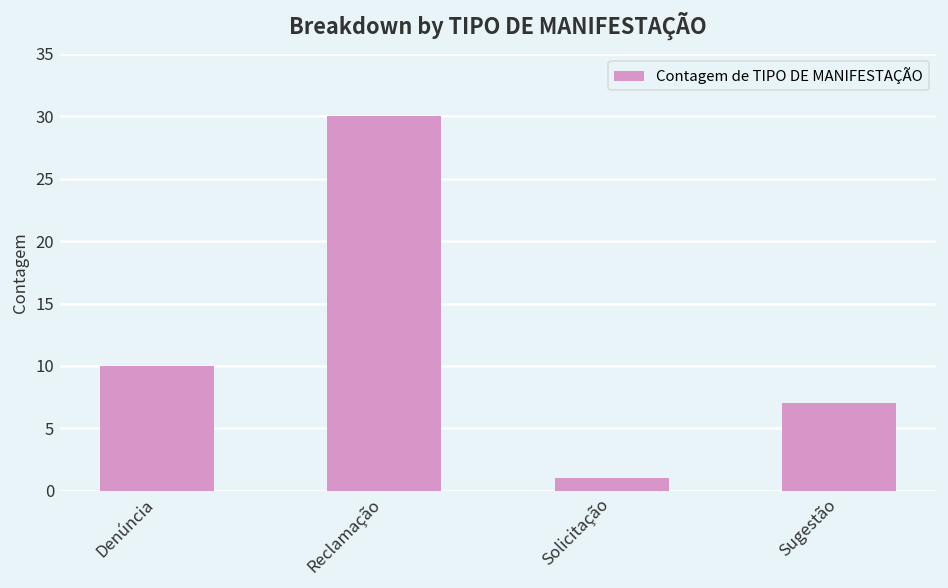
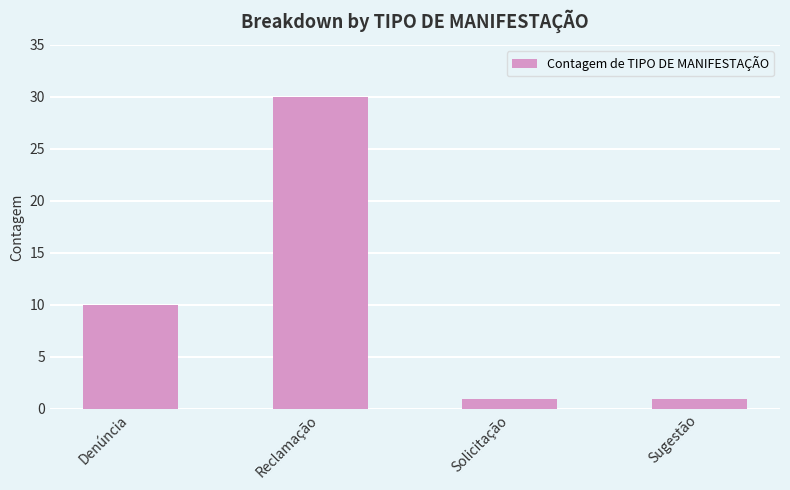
Sugestão: 7 -> 1
